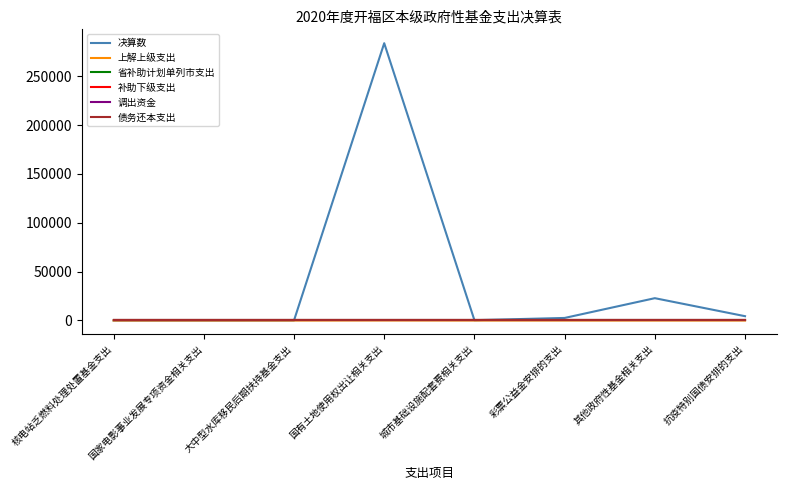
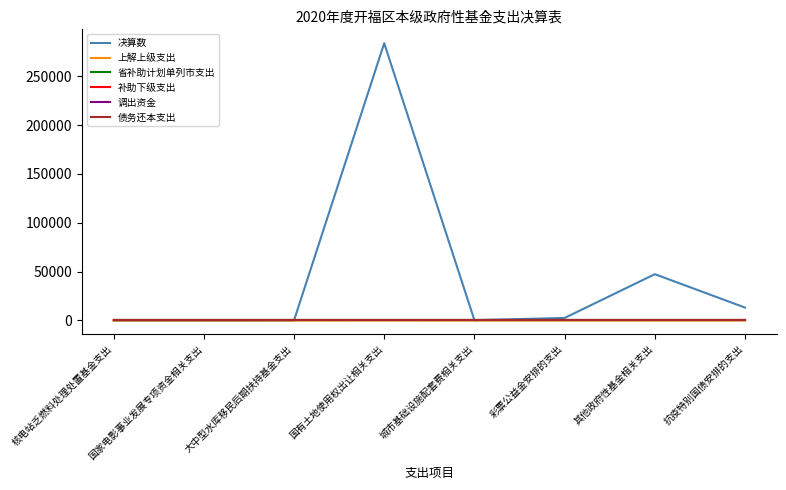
决算数, 其他政府性基金相关支出: 20000 -> 50000
决算数, 抗疫特别国债安排的支出: 0 -> 10000
